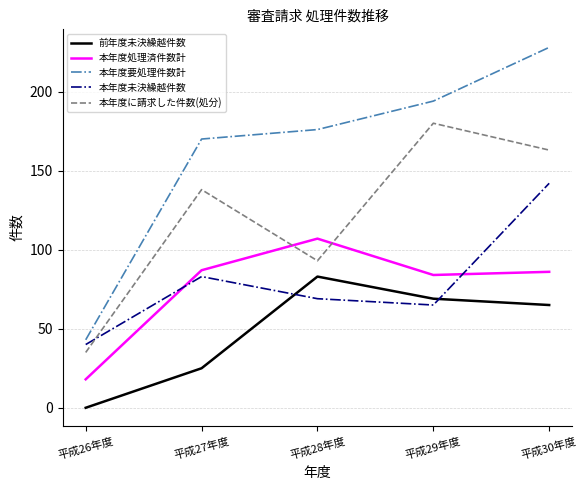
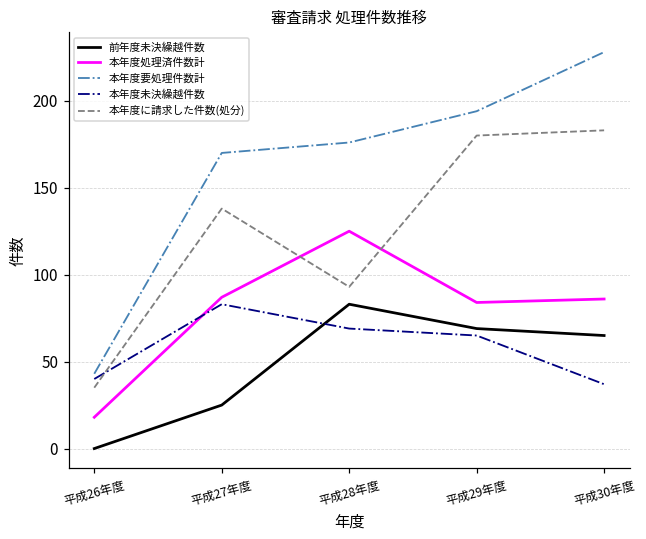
本年度処理済件数計, 平成28年度: 107 -> 125
本年度未決繰越件数, 平成30年度: 142 -> 37
本年度に請求した件数(処分), 平成30年度: 163 -> 183
